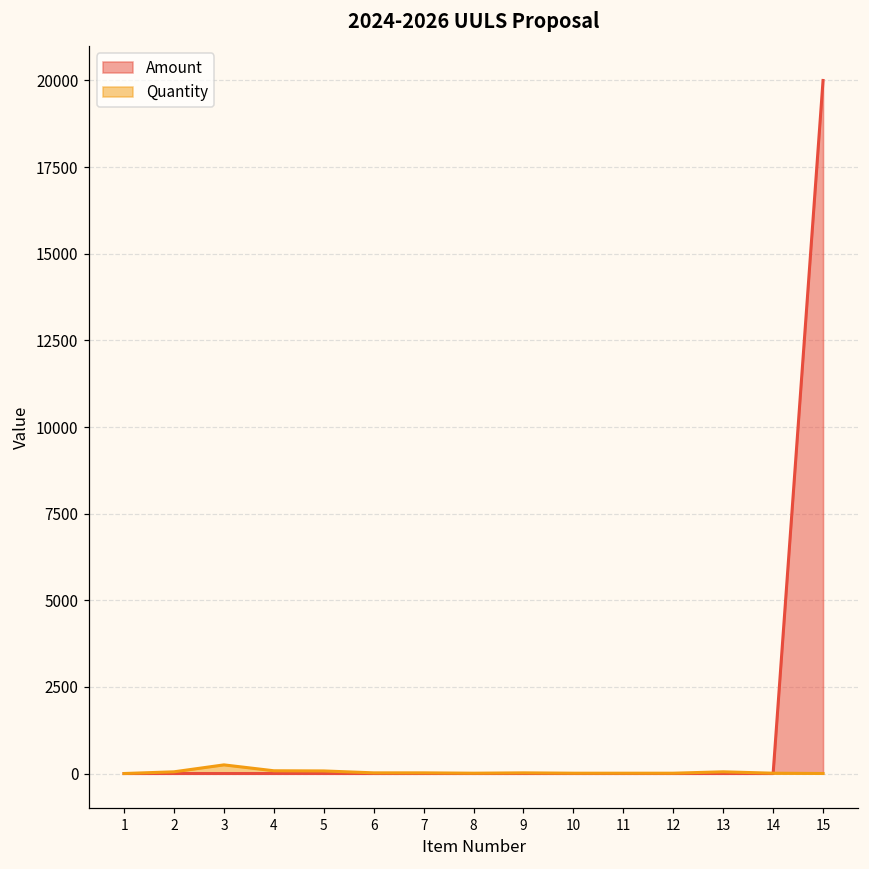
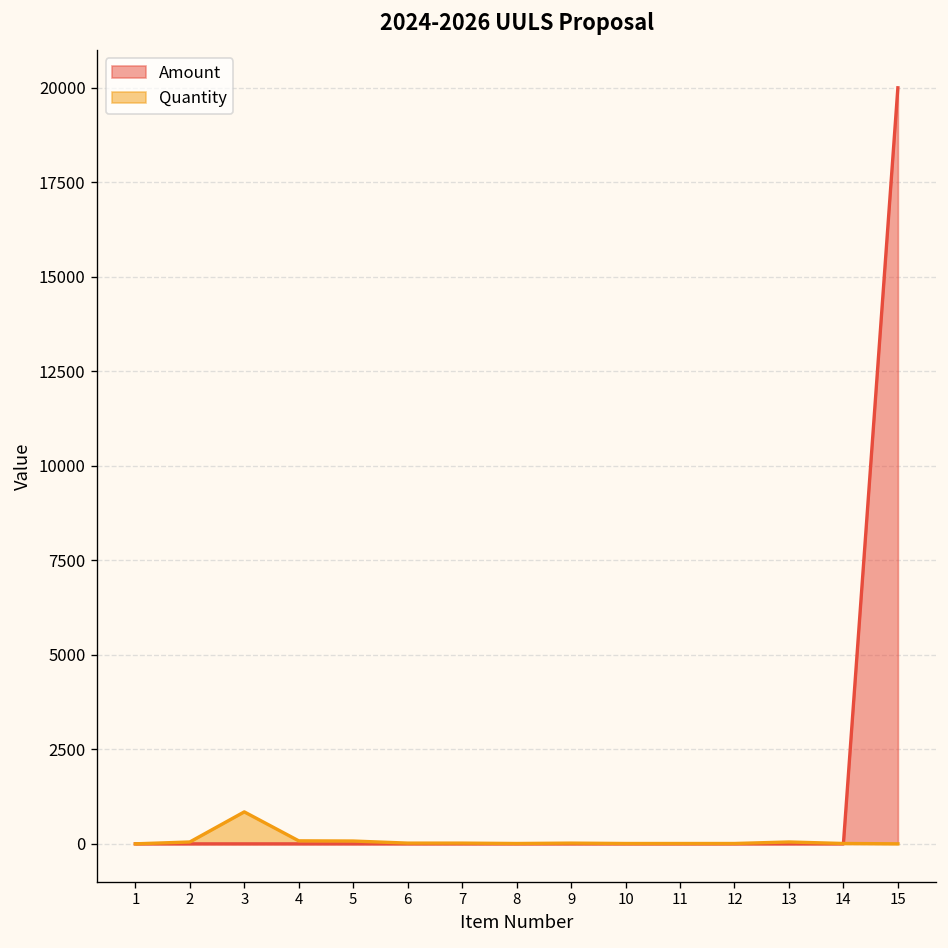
Quantity, 3: 300 -> 800
